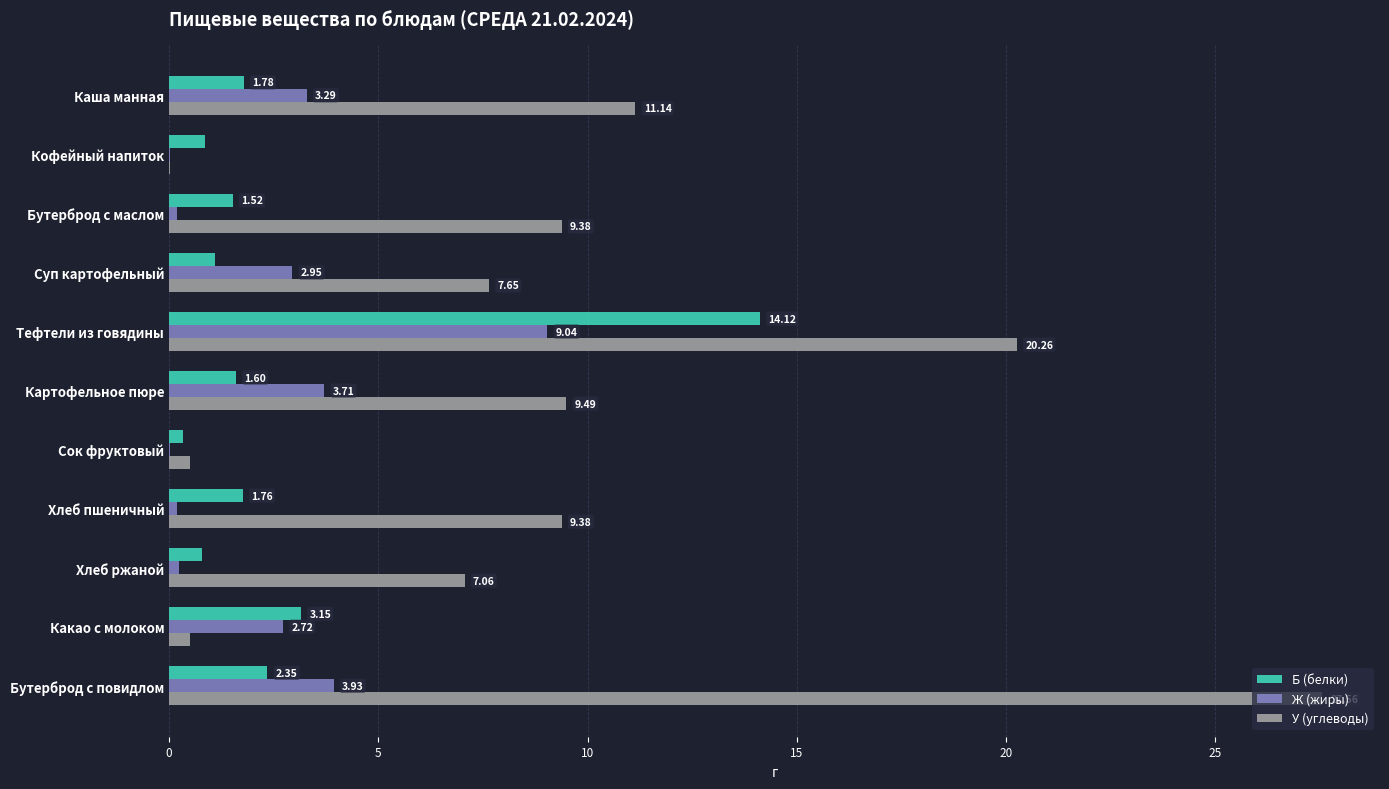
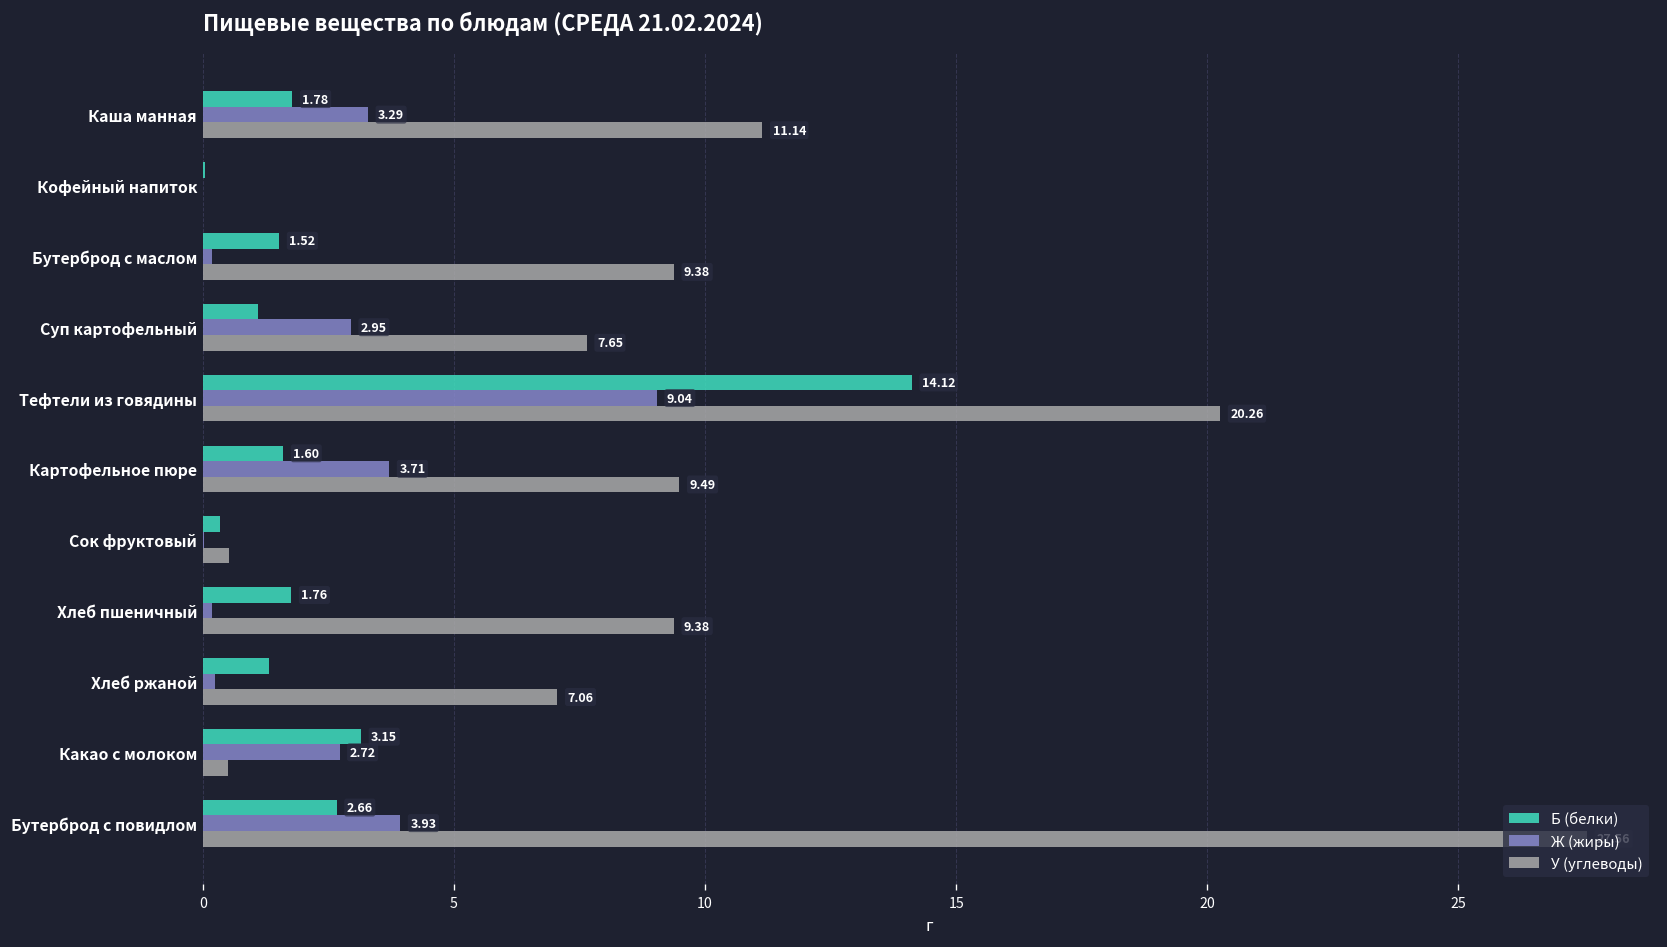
Б (белки), Кофейный напиток: 0.9 -> 0.0
Б (белки), Хлеб ржаной: 0.8 -> 1.3
Б (белки), Бутерброд с повидлом: 2.35 -> 2.66
